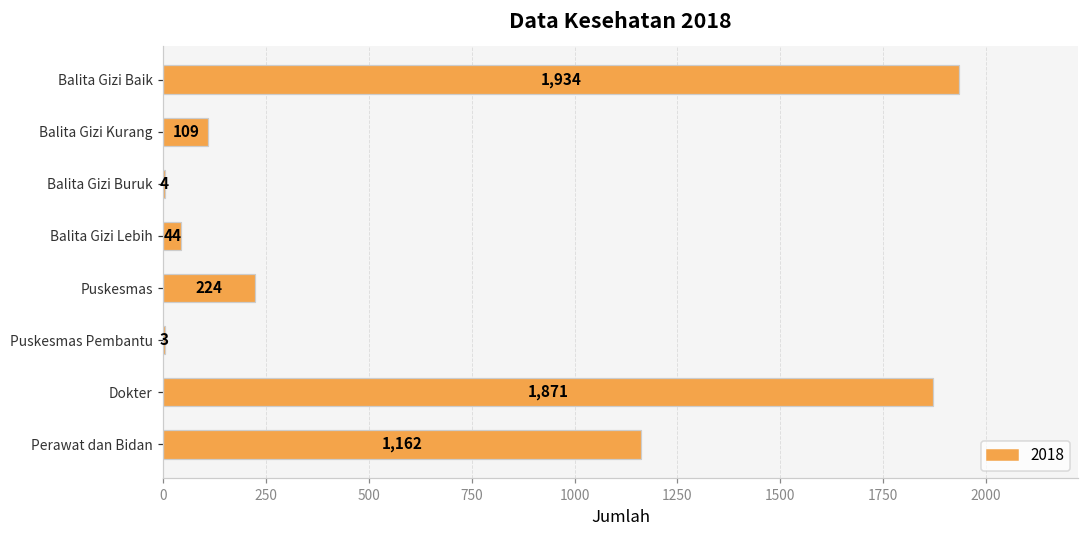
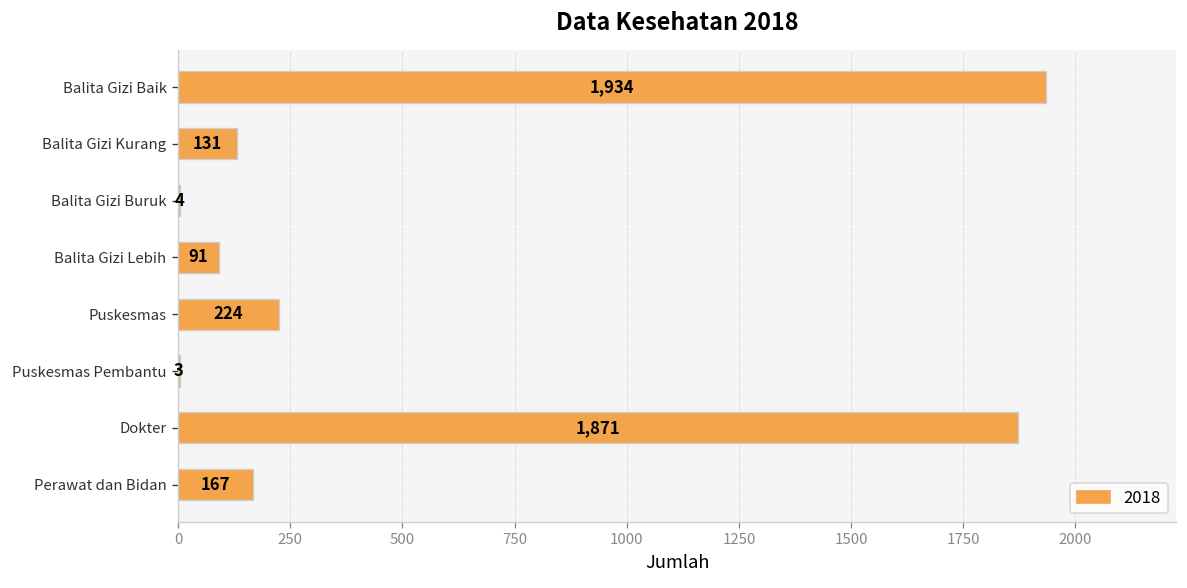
Balita Gizi Kurang: 109 -> 131
Balita Gizi Lebih: 44 -> 91
Perawat dan Bidan: 1,162 -> 167
